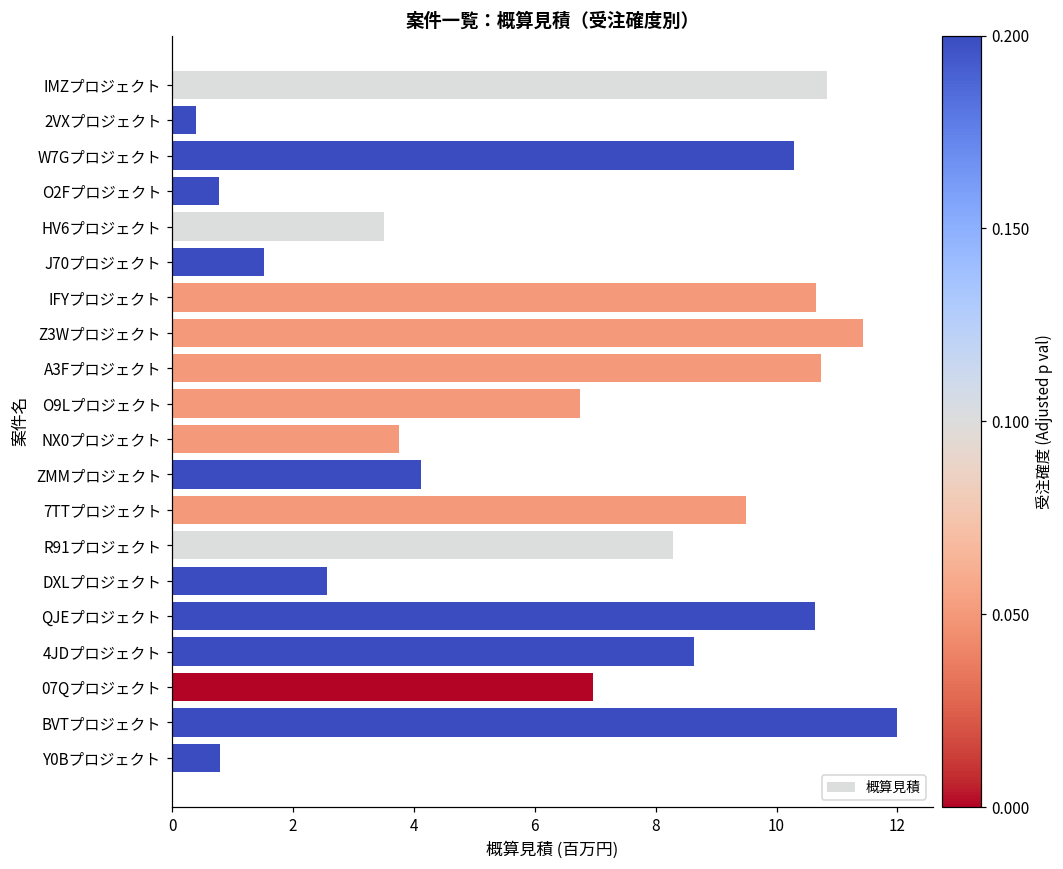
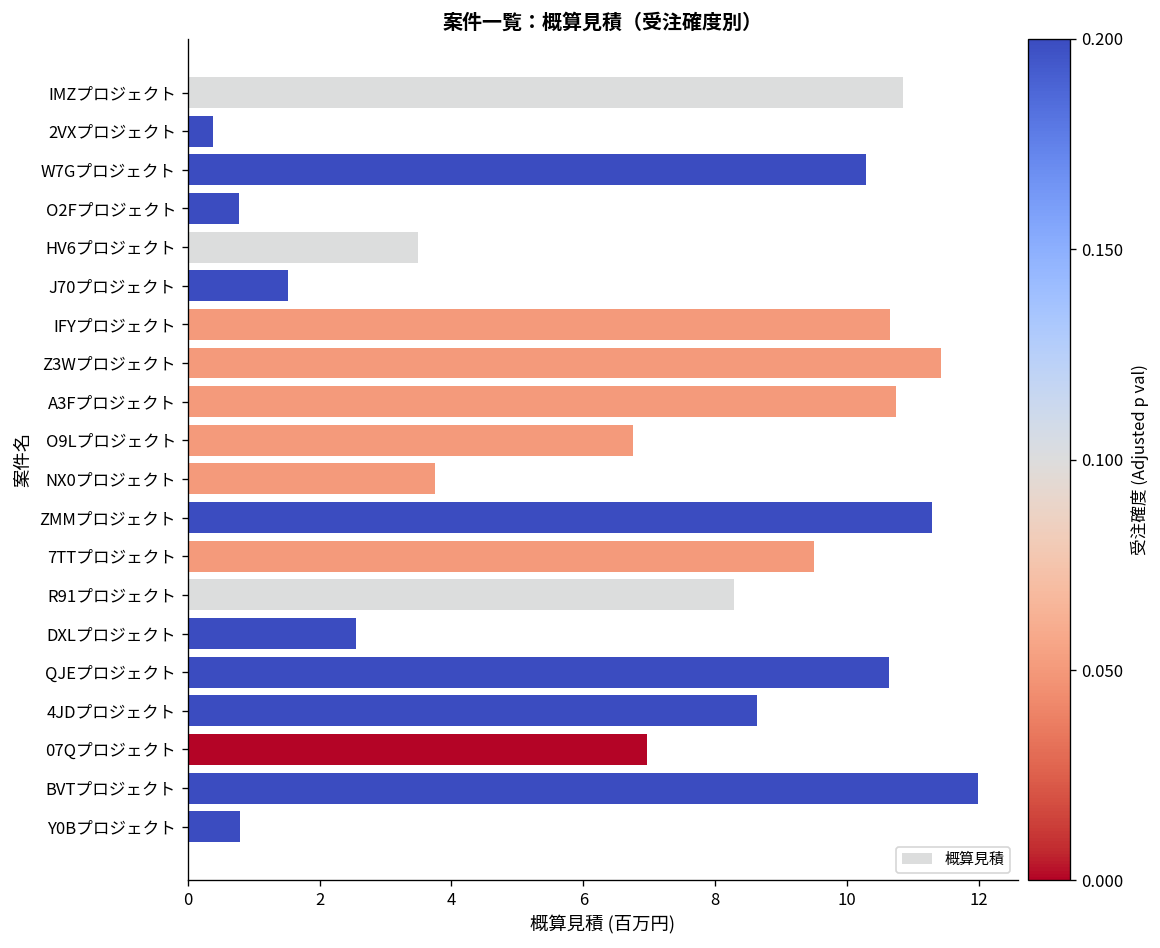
ZMMプロジェクト: 4.1 -> 11.3
